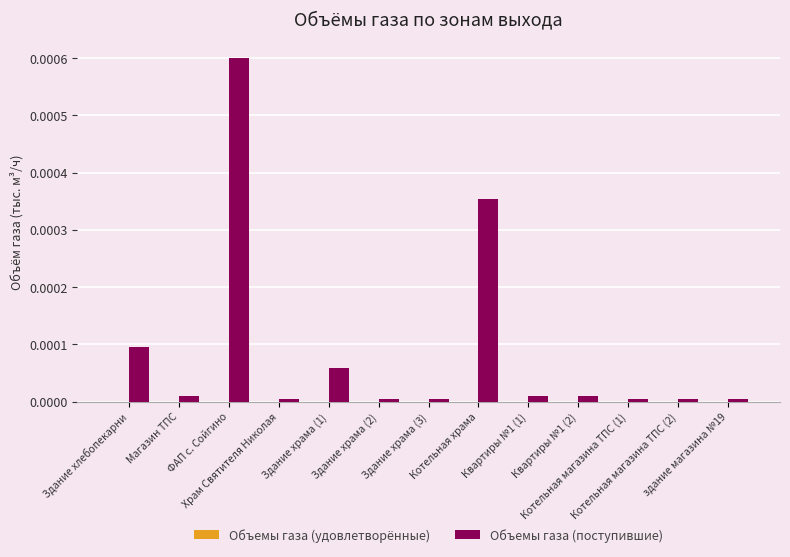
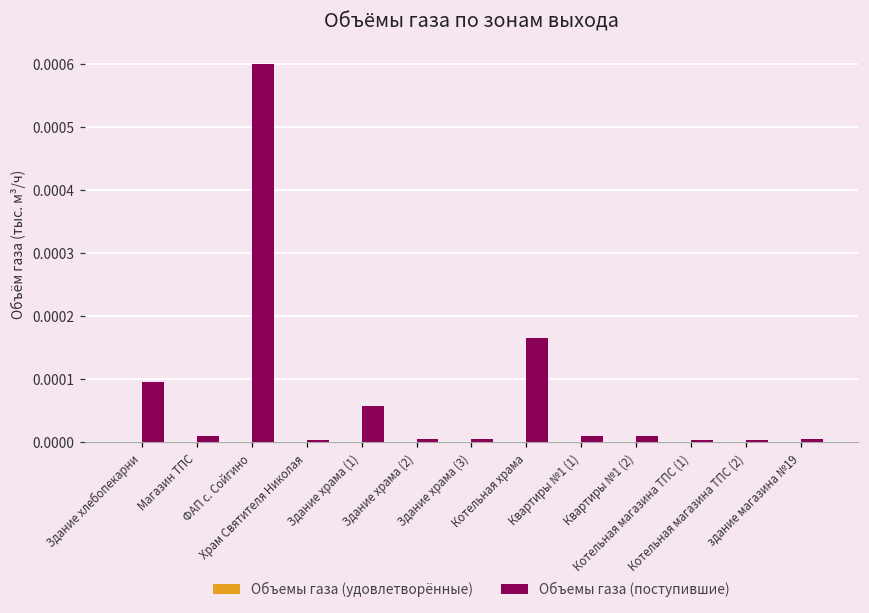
Объемы газа (поступившие), Котельная храма: 0.00035 -> 0.00017
